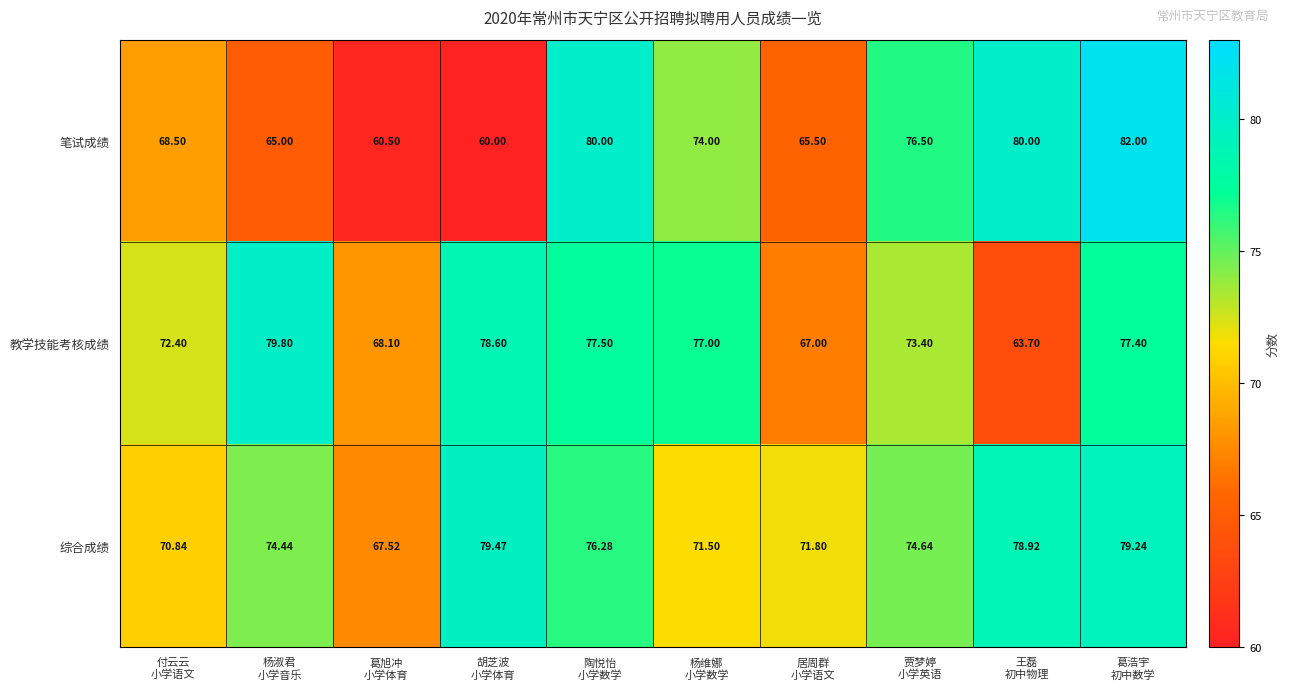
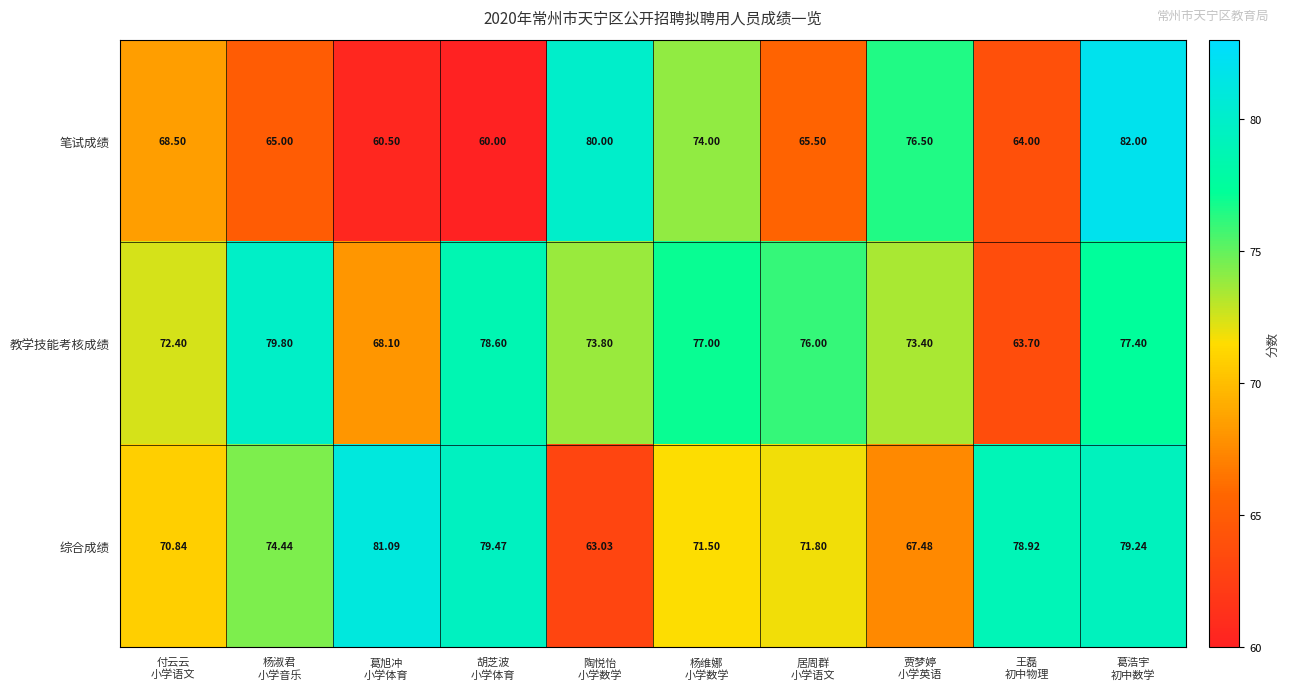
笔试成绩, 王磊 初中物理: 80.00 -> 64.00
教学技能考核成绩, 陶悦怡 小学数学: 77.50 -> 73.80
教学技能考核成绩, 居周群 小学语文: 67.00 -> 76.00
综合成绩, 葛旭冲 小学体育: 67.52 -> 81.09
综合成绩, 陶悦怡 小学数学: 76.28 -> 63.03
综合成绩, 贾梦婷 小学英语: 74.64 -> 67.48
